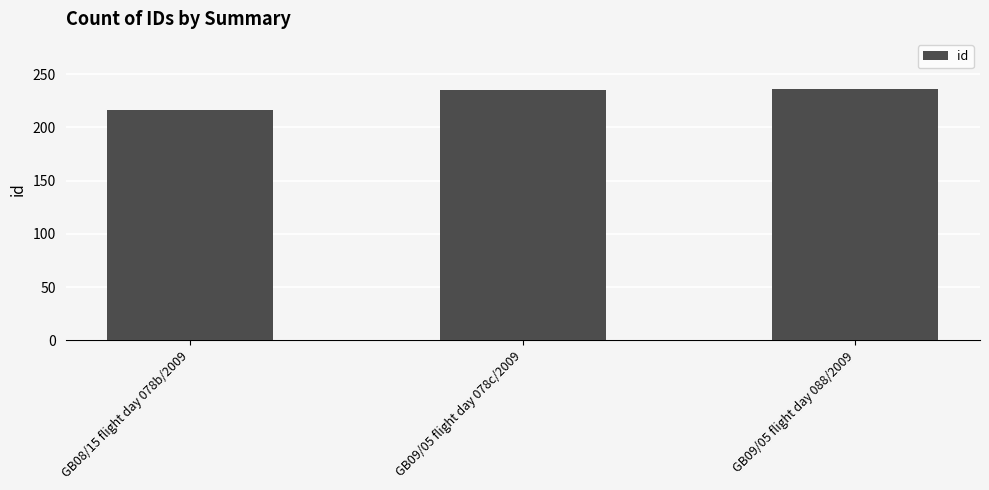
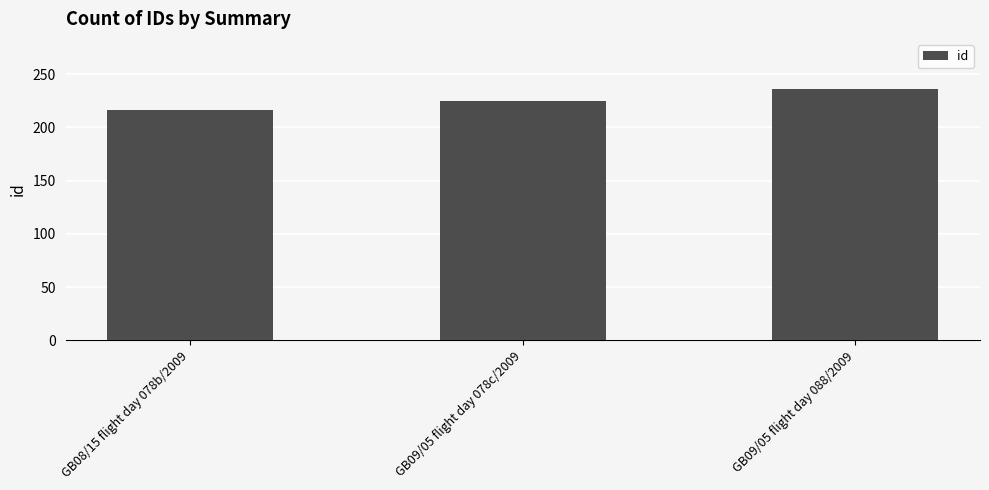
GB09/05 flight day 078c/2009: 235 -> 225
